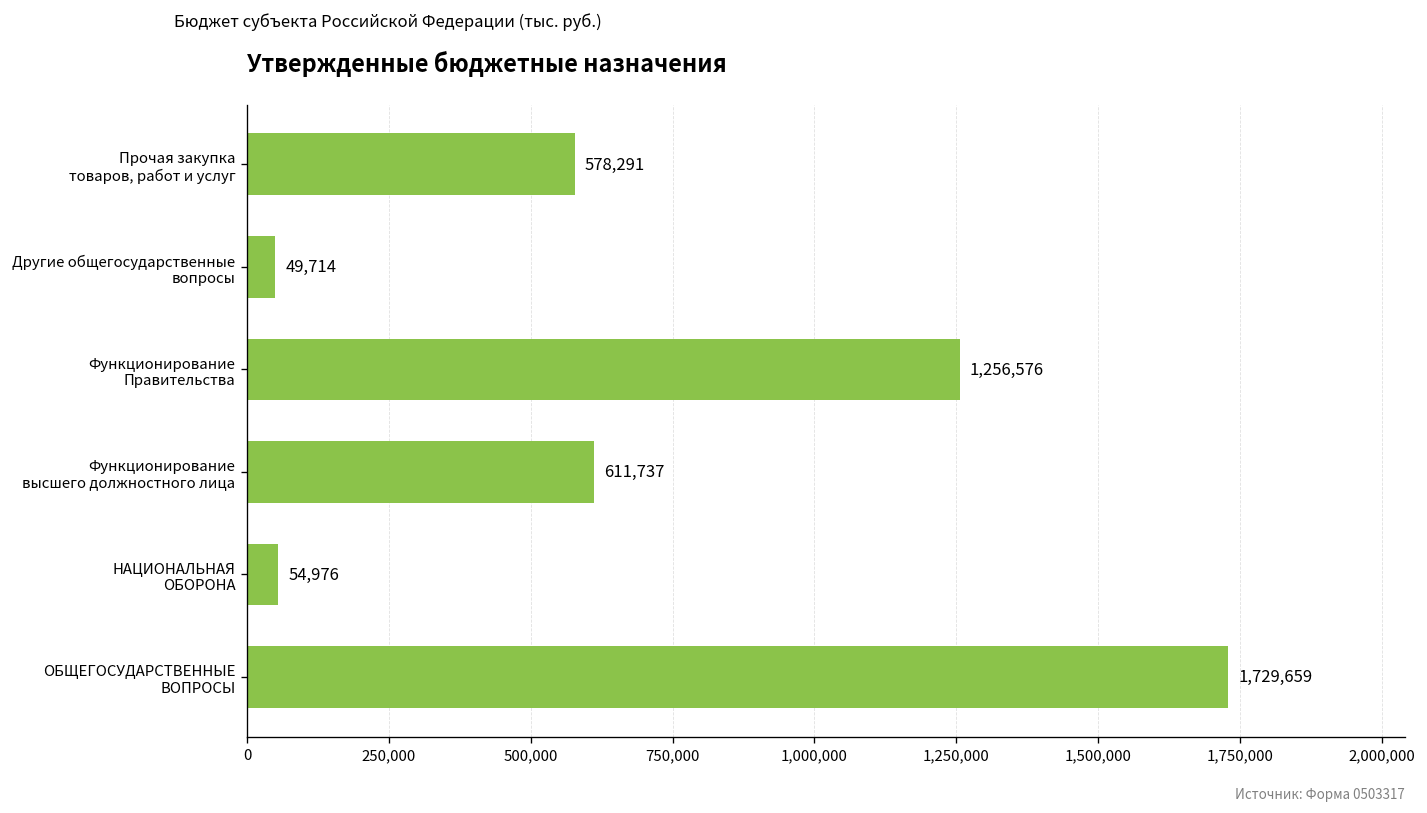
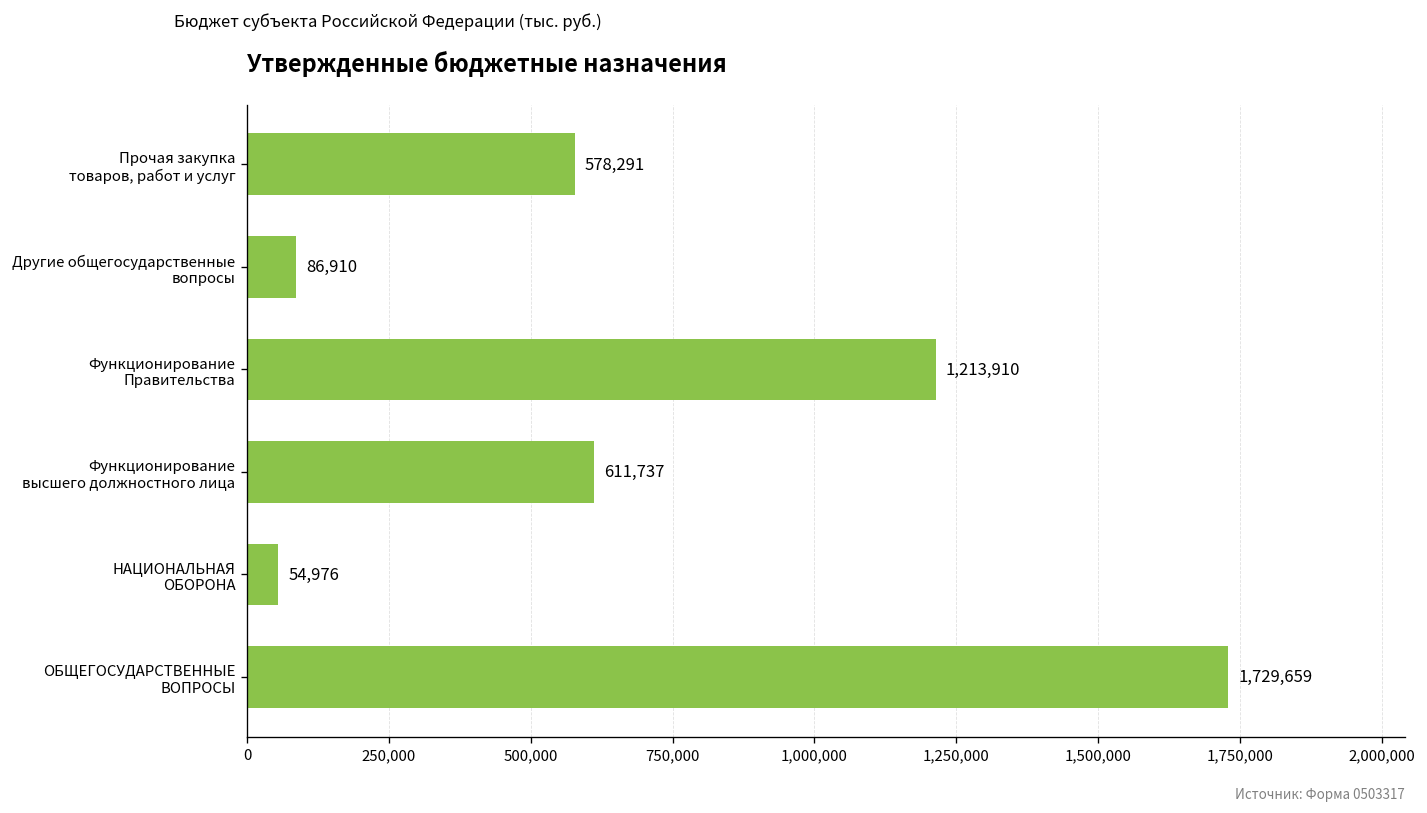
Другие общегосударственные вопросы: 49,714 -> 86,910
Функционирование Правительства: 1,256,576 -> 1,213,910
